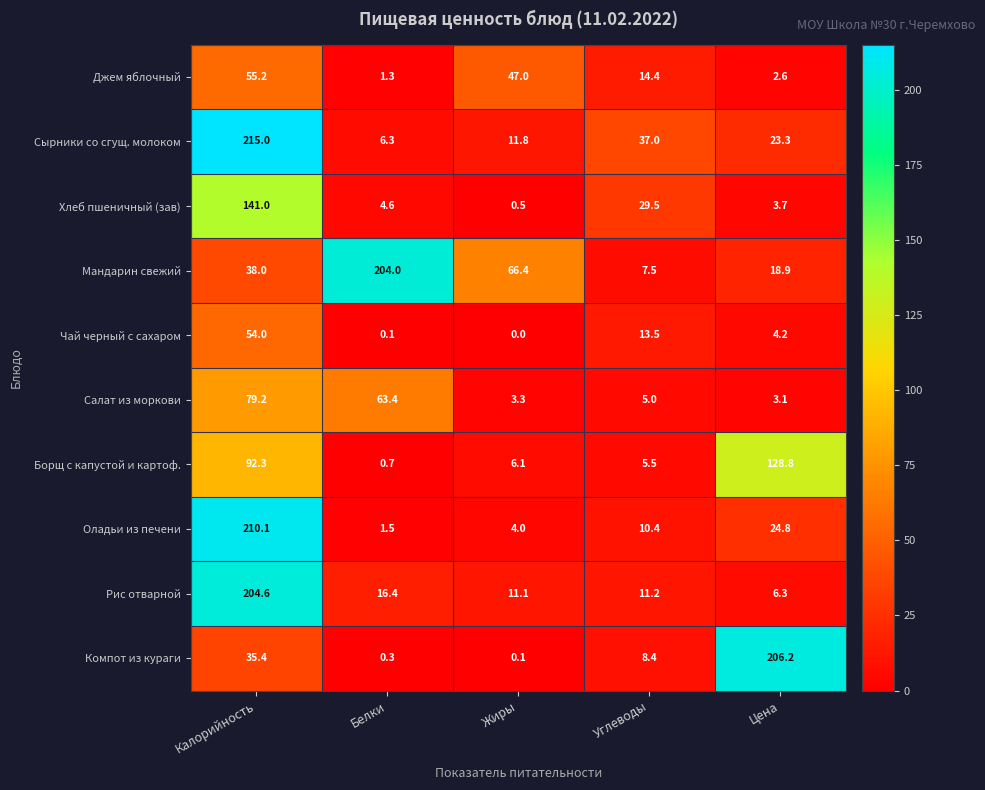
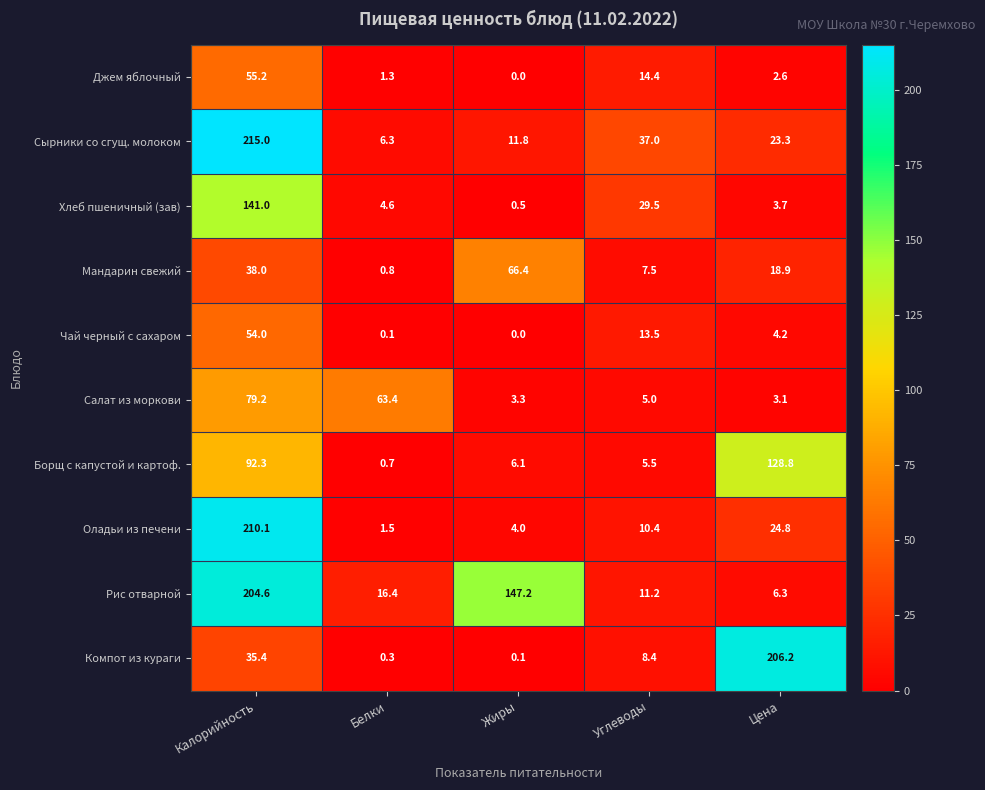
Джем яблочный, Жиры: 47.0 -> 0.0
Мандарин свежий, Белки: 204.0 -> 0.8
Рис отварной, Жиры: 11.1 -> 147.2
